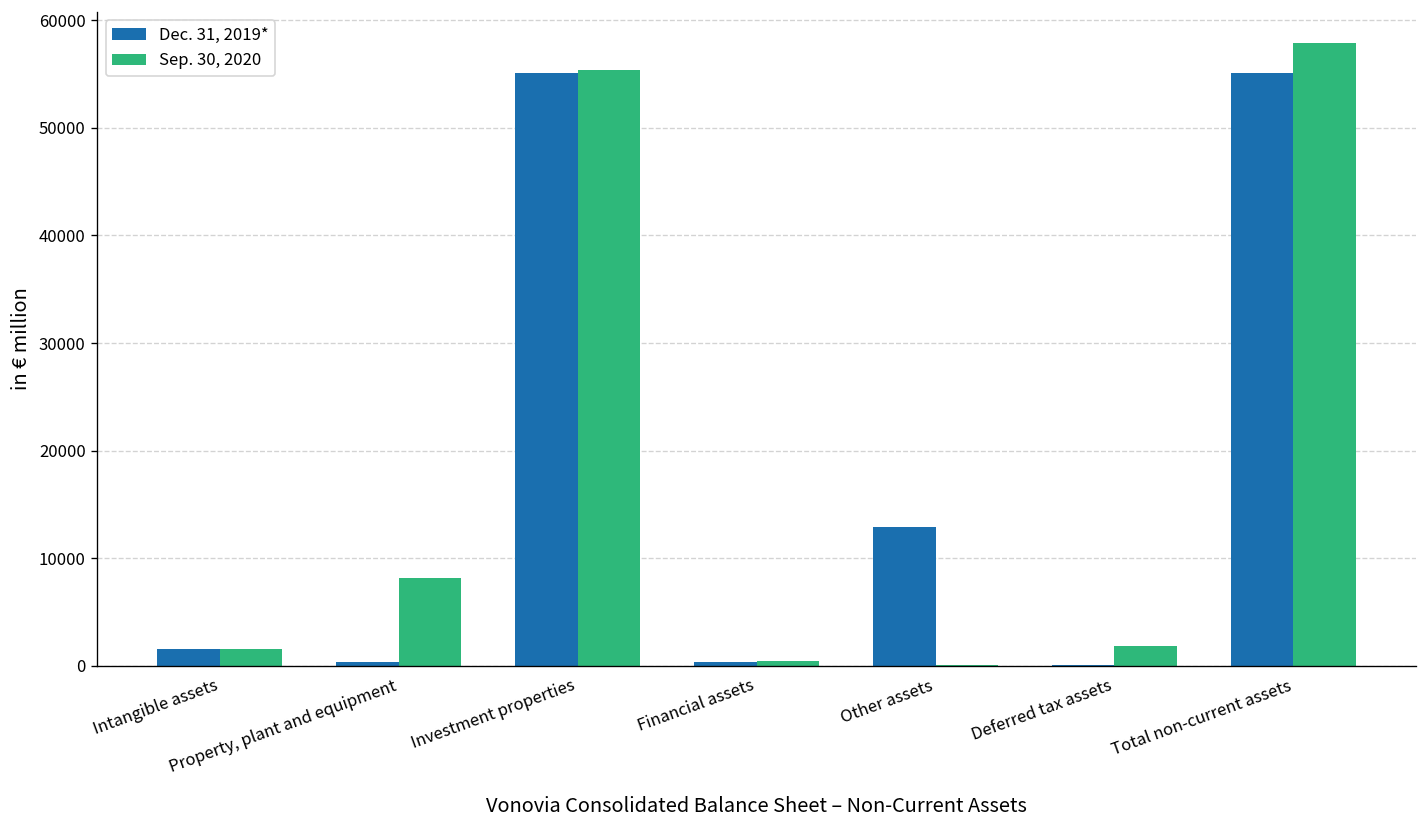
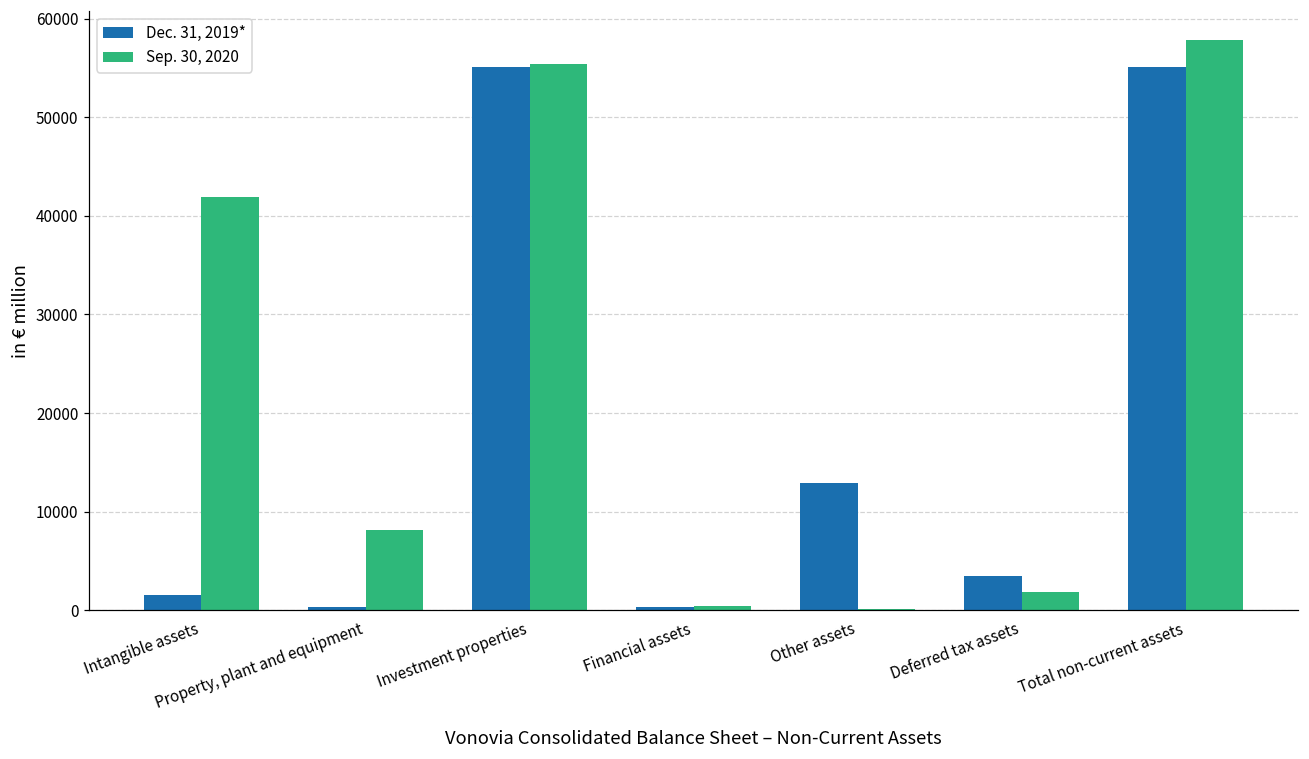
Sep. 30, 2020, Intangible assets: 2000 -> 42000
Dec. 31, 2019*, Deferred tax assets: 0 -> 3000
